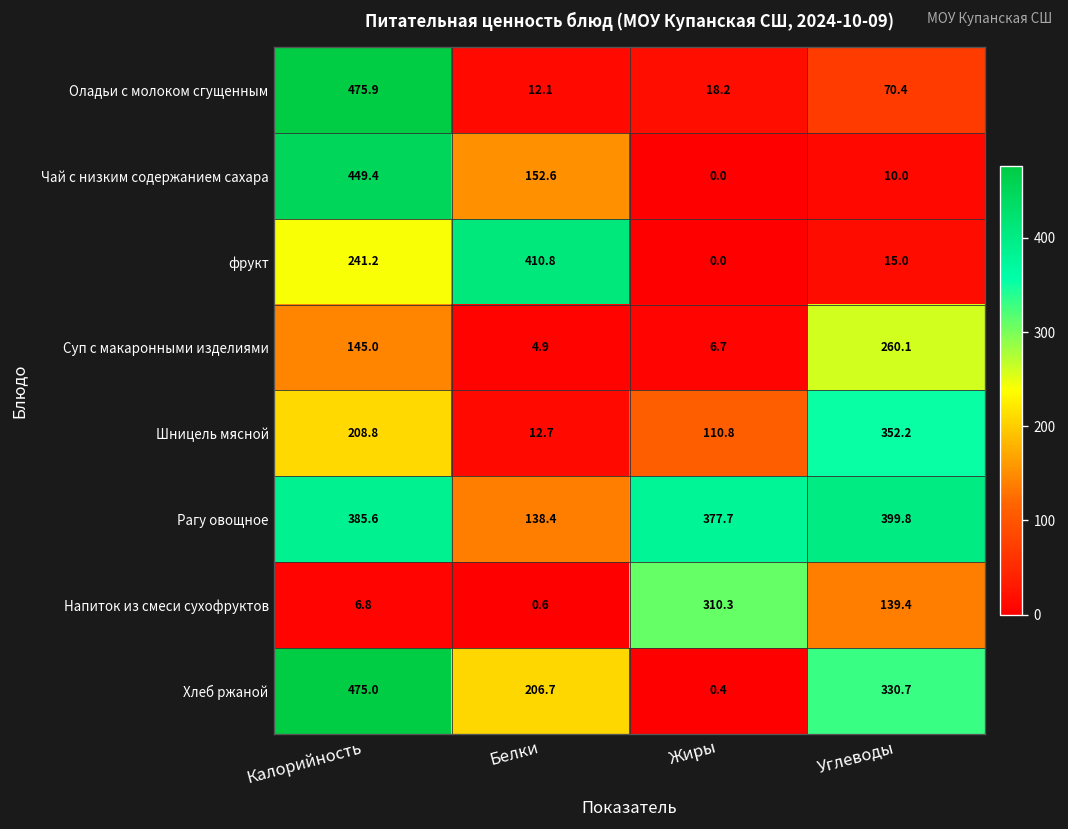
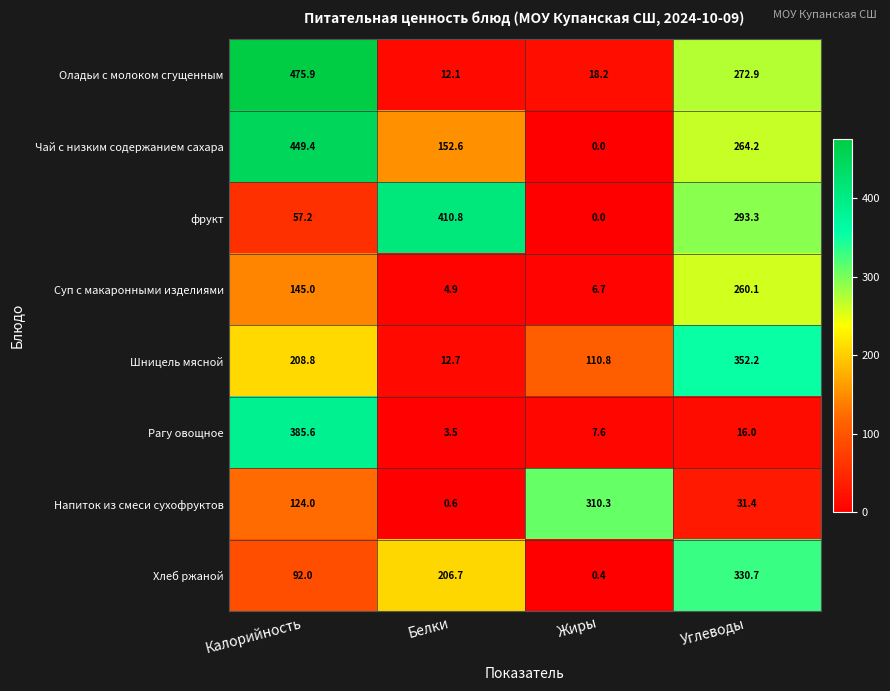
Оладьи с молоком сгущенным, Углеводы: 70.4 -> 272.9
Чай с низким содержанием сахара, Углеводы: 10.0 -> 264.2
фрукт, Калорийность: 241.2 -> 57.2
фрукт, Углеводы: 15.0 -> 293.3
Рагу овощное, Белки: 138.4 -> 3.5
Рагу овощное, Жиры: 377.7 -> 7.6
Рагу овощное, Углеводы: 399.8 -> 16.0
Напиток из смеси сухофруктов, Калорийность: 6.8 -> 124.0
Напиток из смеси сухофруктов, Углеводы: 139.4 -> 31.4
Хлеб ржаной, Калорийность: 475.0 -> 92.0
